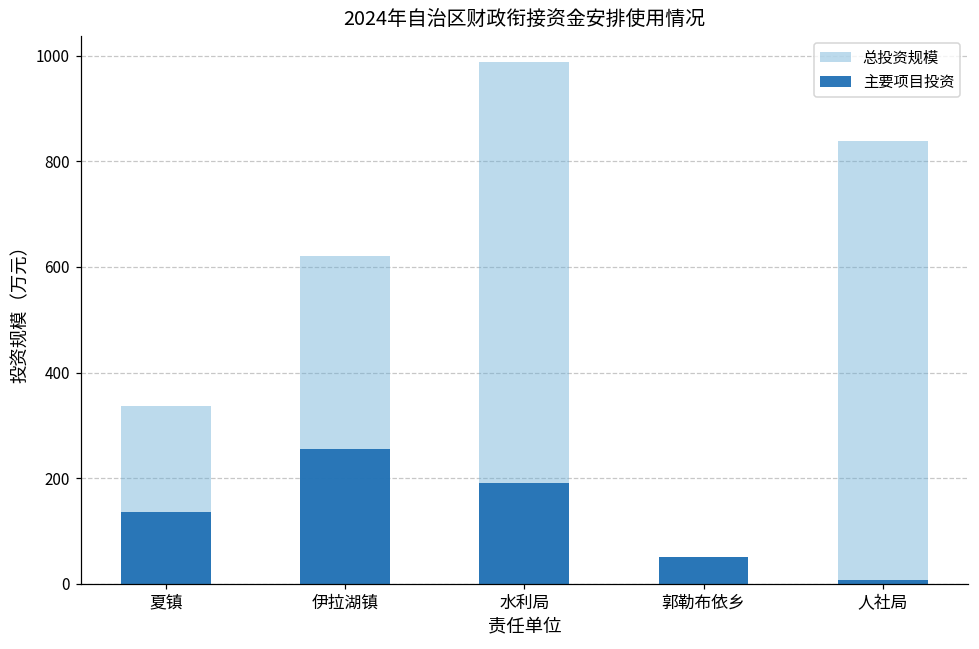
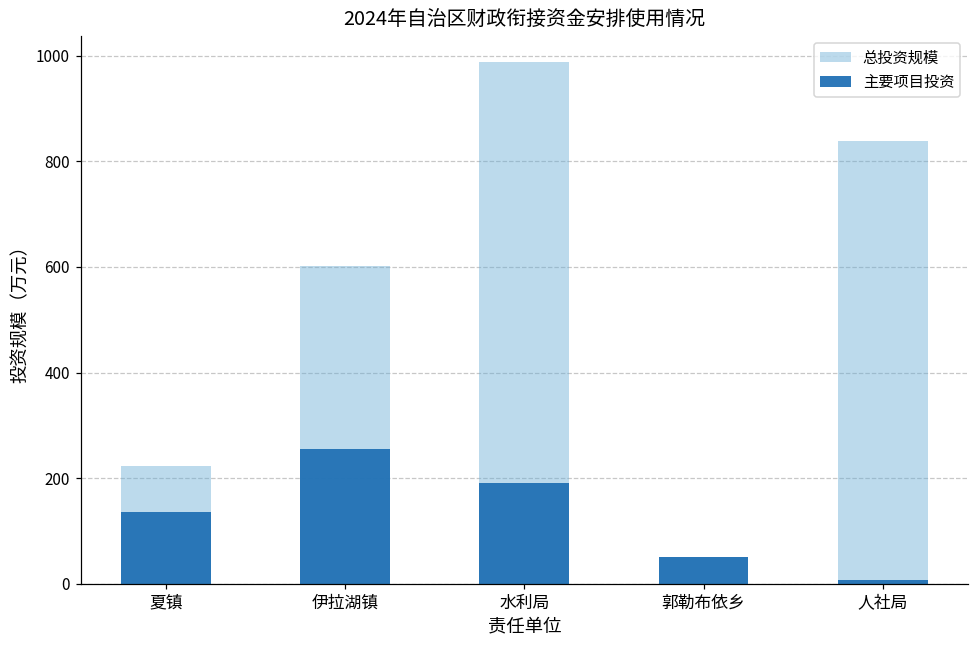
总投资规模, 夏镇: 340 -> 220
总投资规模, 伊拉湖镇: 620 -> 600
